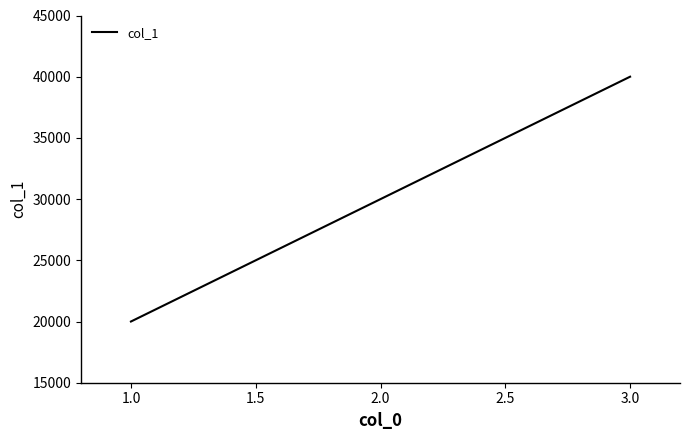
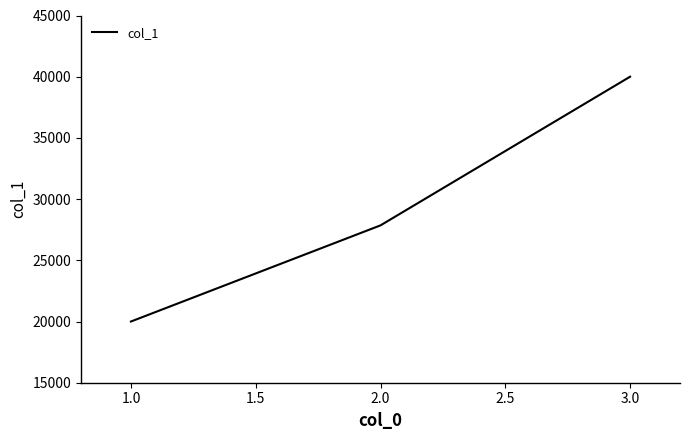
2.0: 30000 -> 27900
